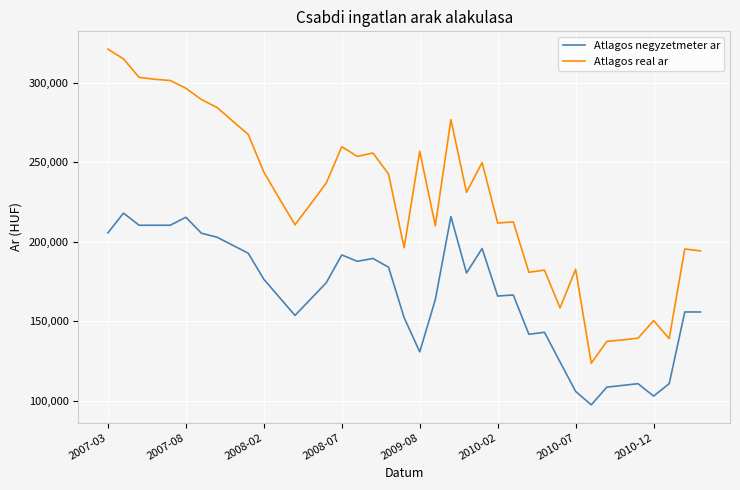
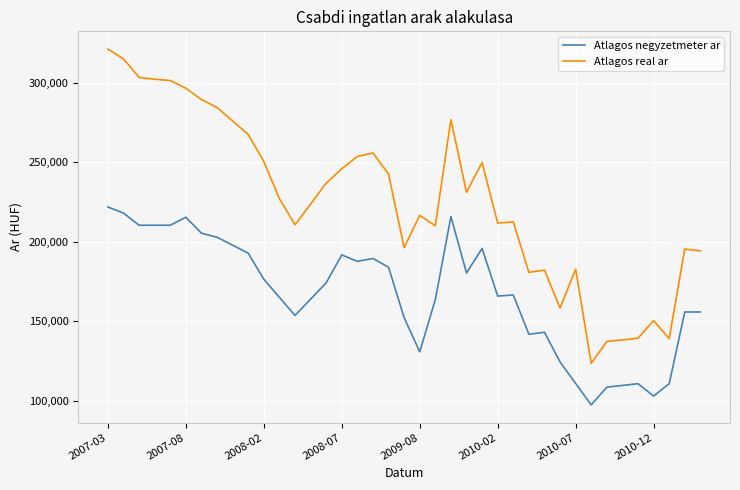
Atlagos negyzetmeter ar, 2007-03: 206,000 -> 222,000
Atlagos real ar, 2008-02: 244,000 -> 250,000
Atlagos real ar, 2008-07: 260,000 -> 246,000
Atlagos real ar, 2009-08: 257,000 -> 217,000
Atlagos negyzetmeter ar, 2010-07: 106,000 -> 111,000
